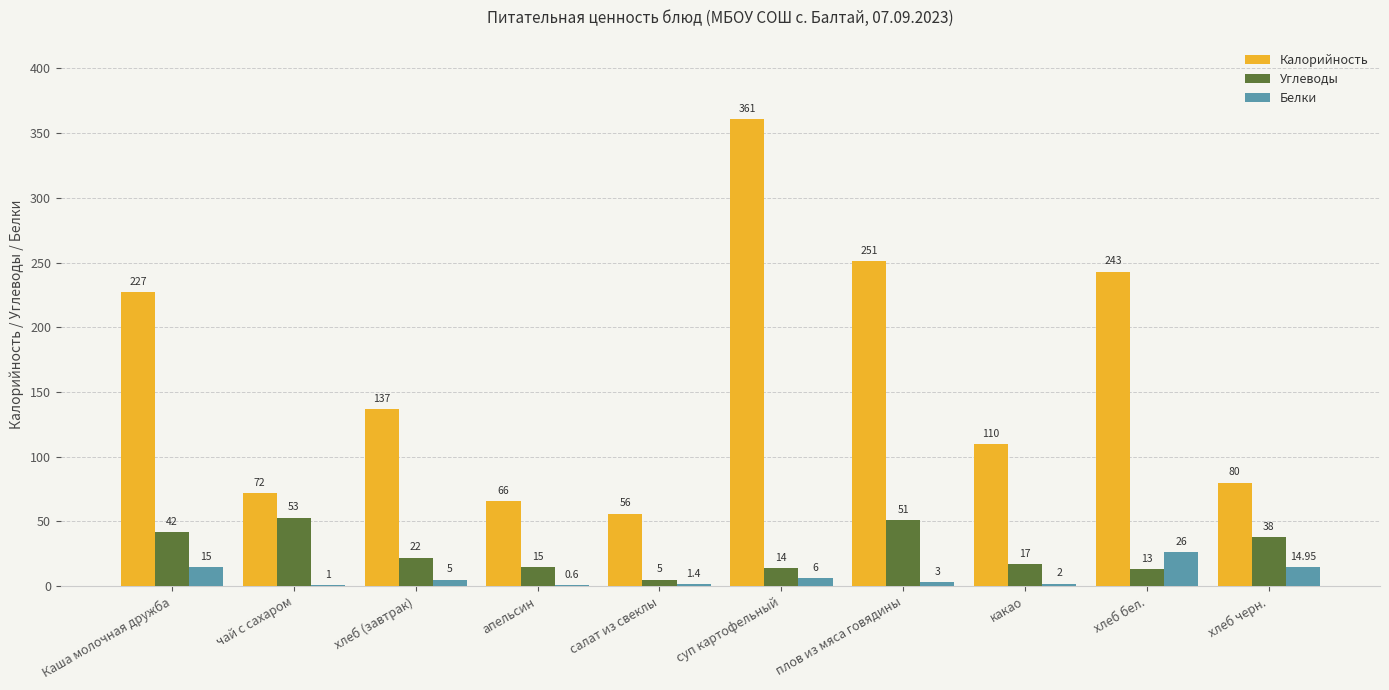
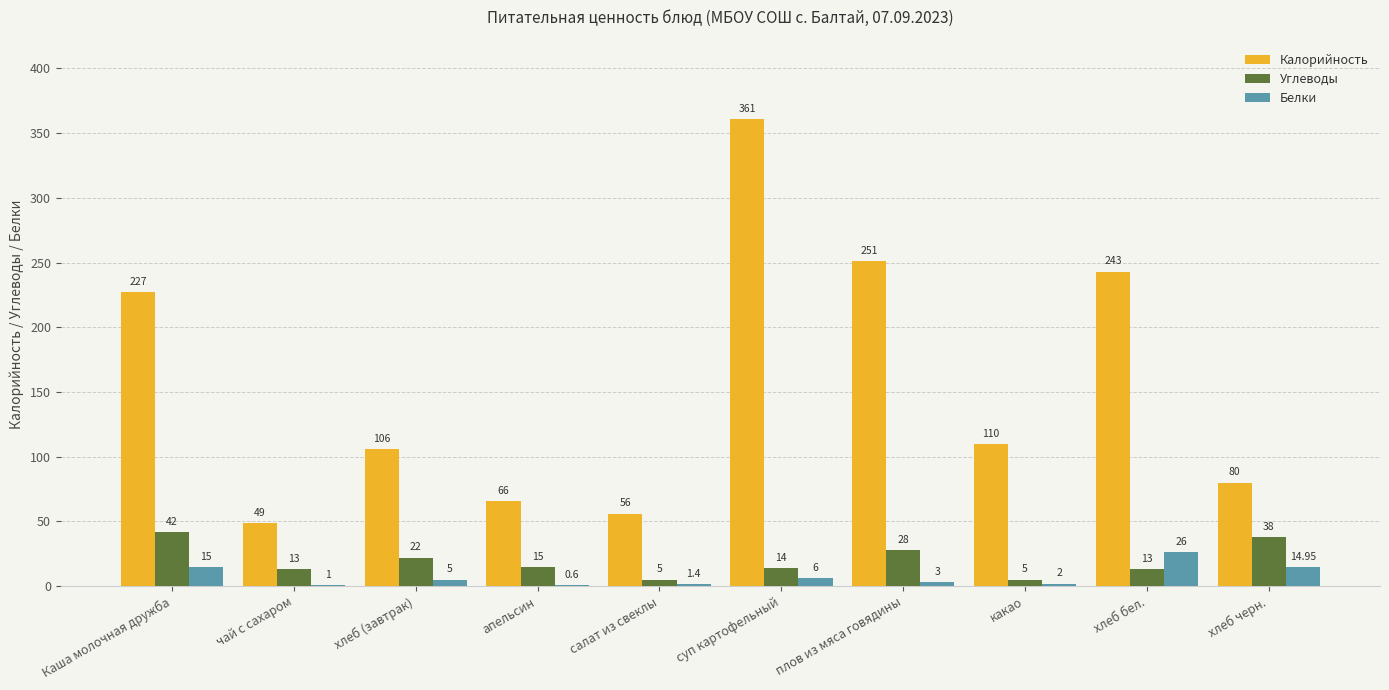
Калорийность, чай с сахаром: 72 -> 49
Углеводы, чай с сахаром: 53 -> 13
Калорийность, хлеб (завтрак): 137 -> 106
Углеводы, плов из мяса говядины: 51 -> 28
Углеводы, какао: 17 -> 5
